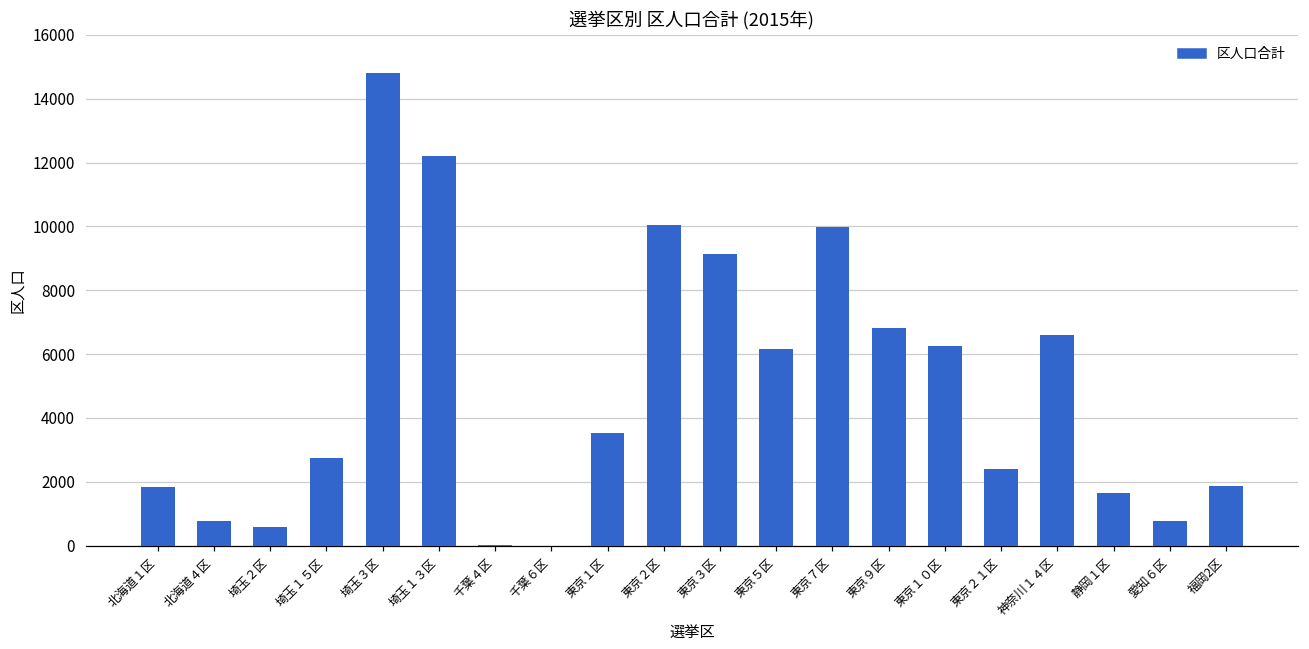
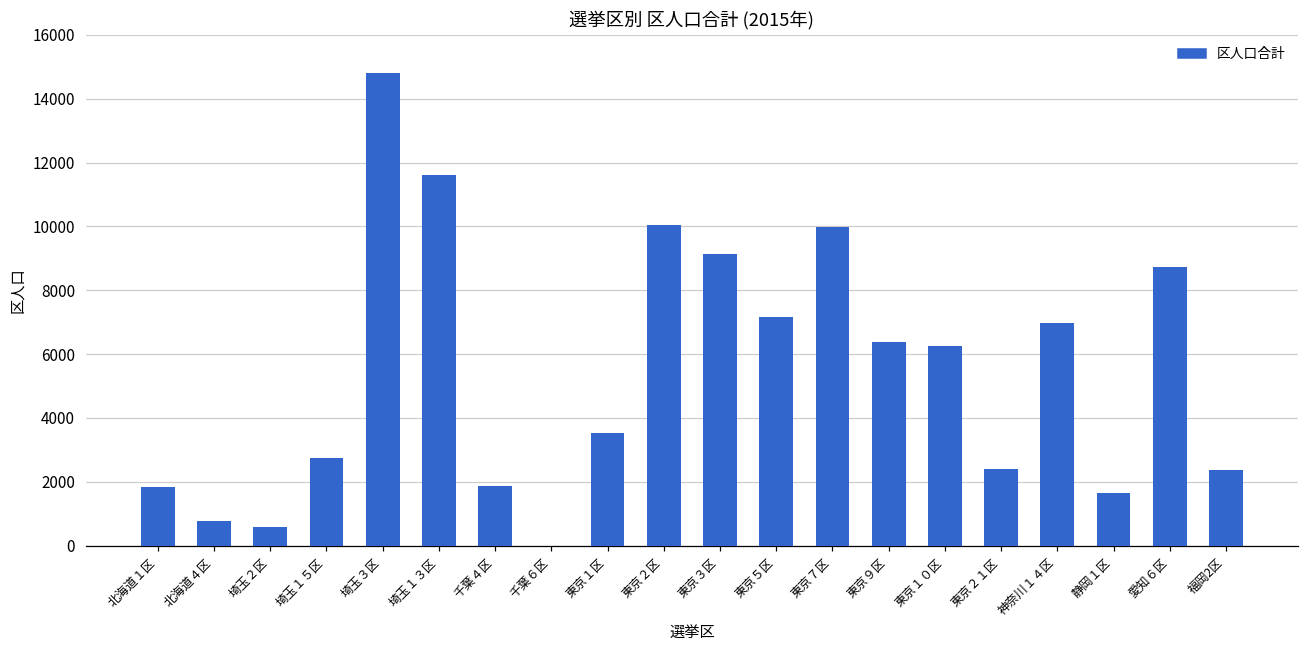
埼玉１３区: 12200 -> 11600
千葉４区: 0 -> 1900
東京５区: 6200 -> 7200
東京９区: 6800 -> 6400
神奈川１４区: 6600 -> 7000
愛知６区: 800 -> 8700
福岡2区: 1900 -> 2400
